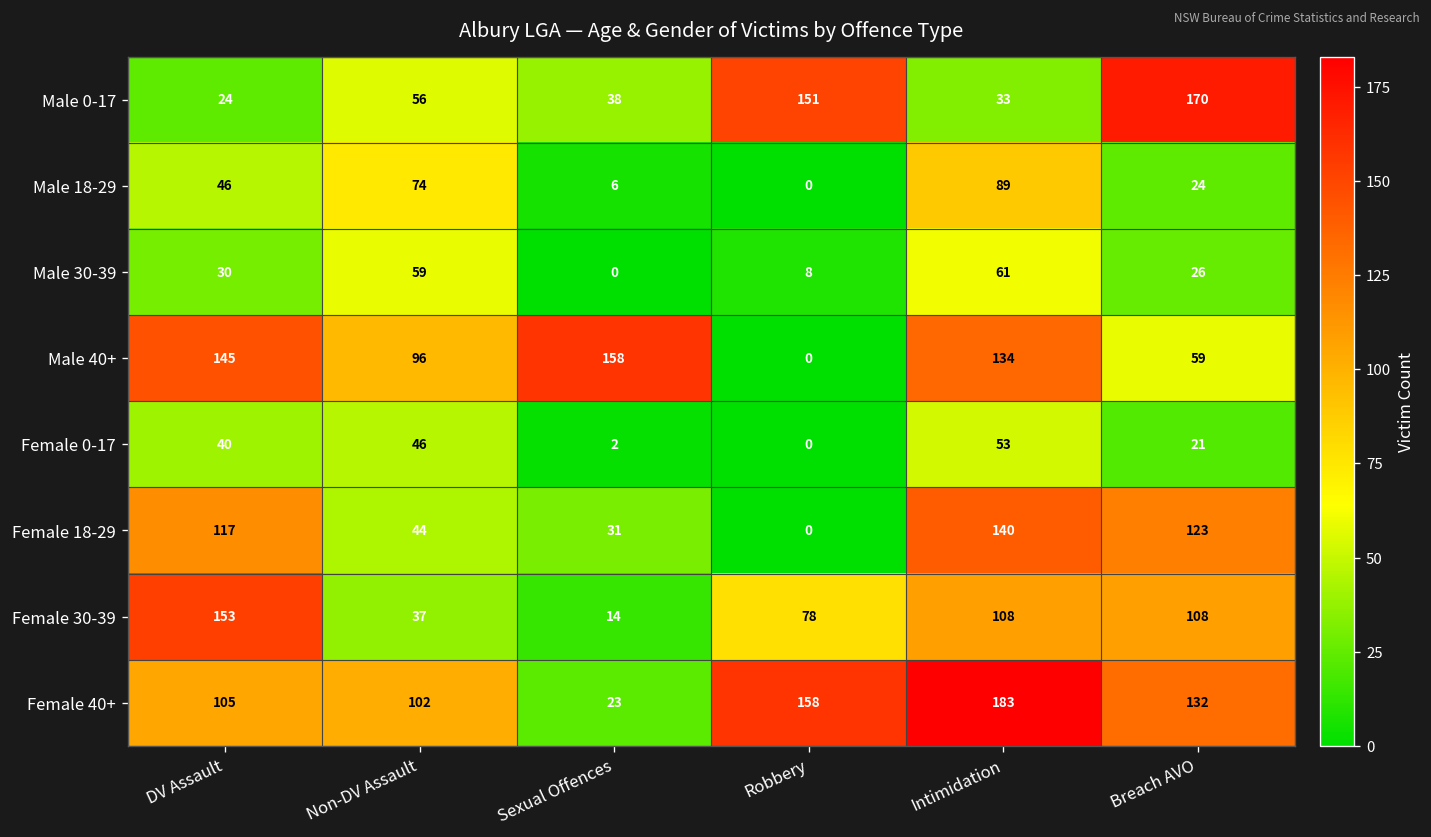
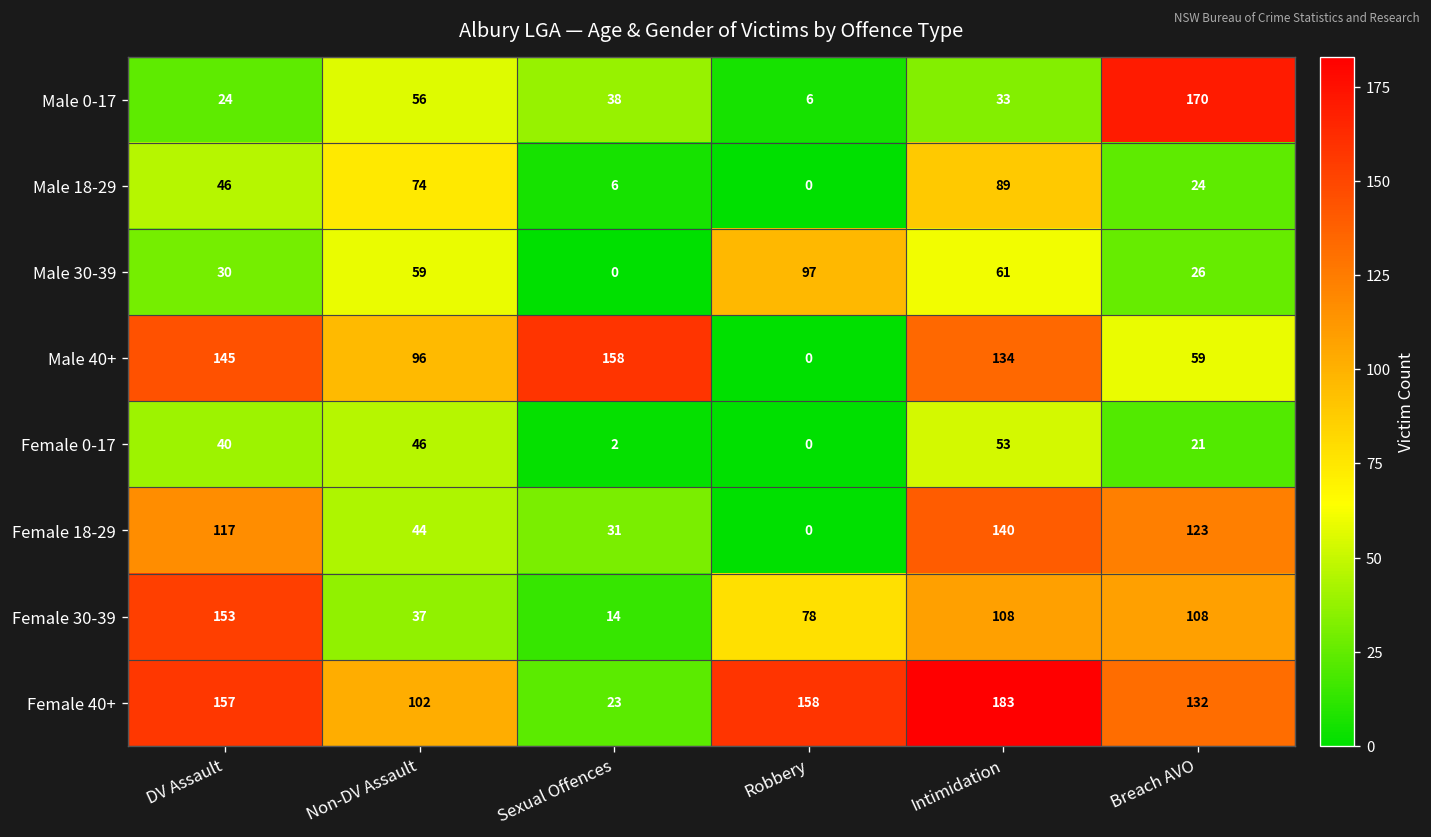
Male 0-17, Robbery: 151 -> 6
Male 30-39, Robbery: 8 -> 97
Female 40+, DV Assault: 105 -> 157
